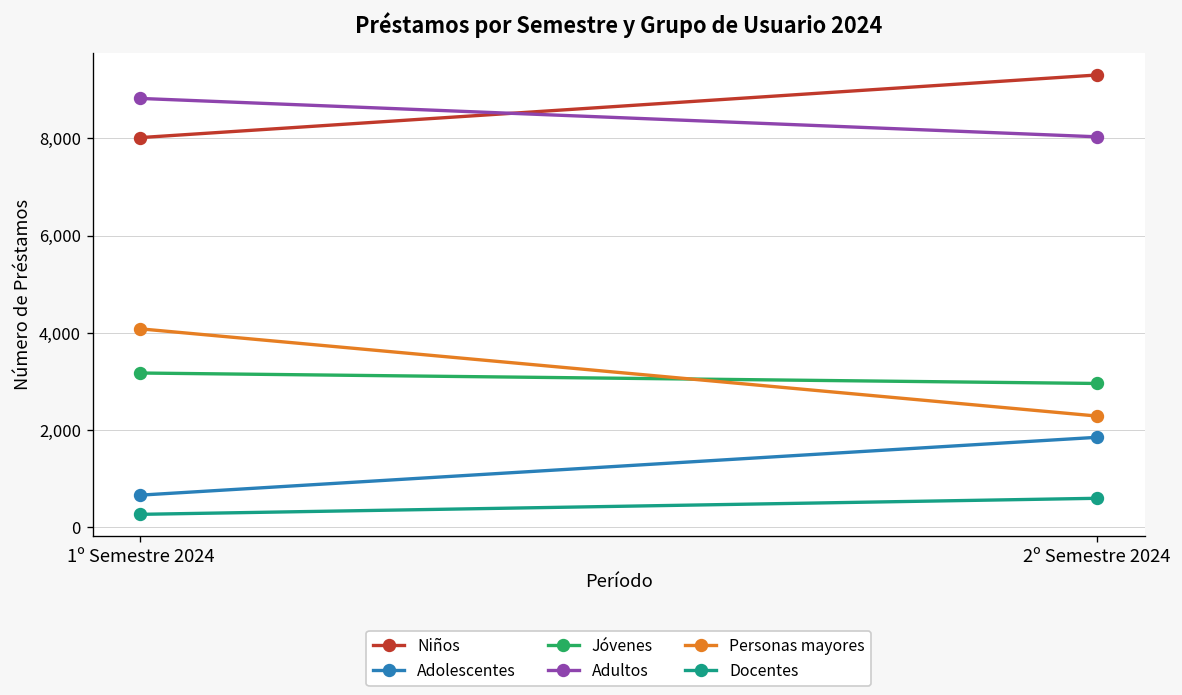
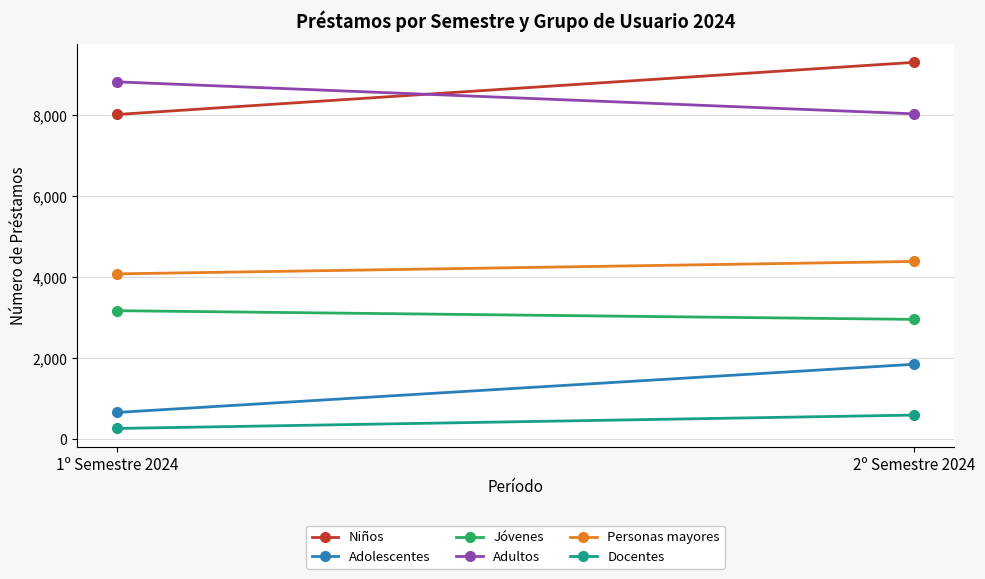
Personas mayores, 2º Semestre 2024: 2,300 -> 4,400
